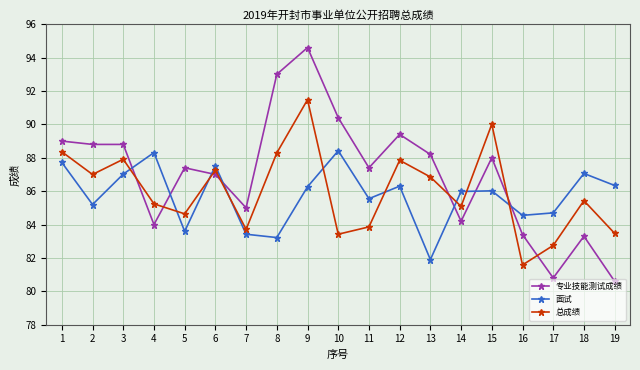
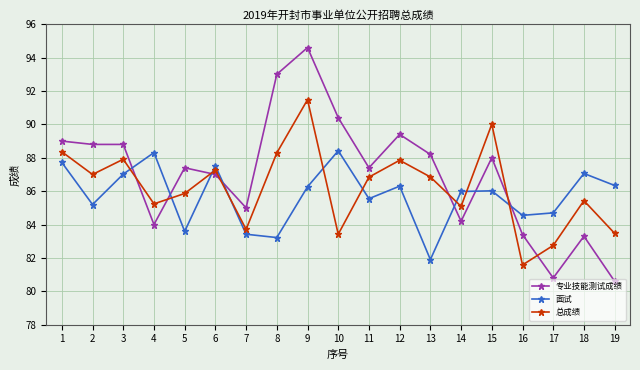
总成绩, 5: 84.6 -> 85.9
总成绩, 11: 83.9 -> 86.8
